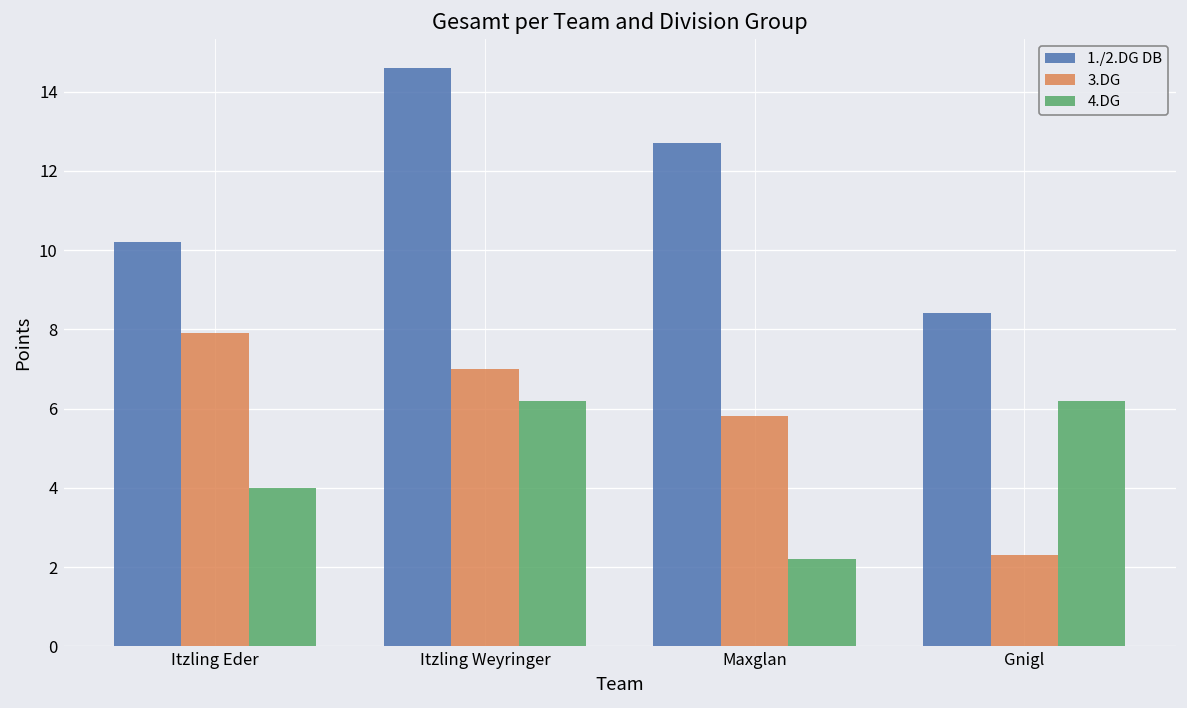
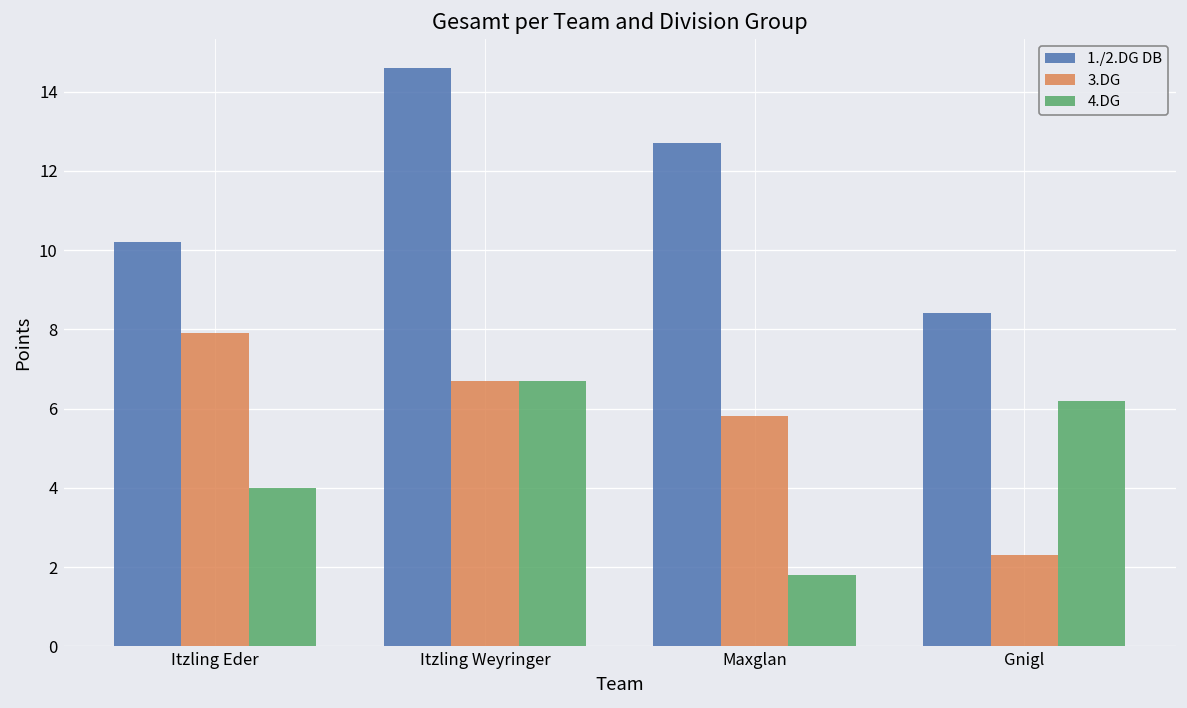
3.DG, Itzling Weyringer: 7.0 -> 6.7
4.DG, Itzling Weyringer: 6.2 -> 6.7
4.DG, Maxglan: 2.2 -> 1.8
